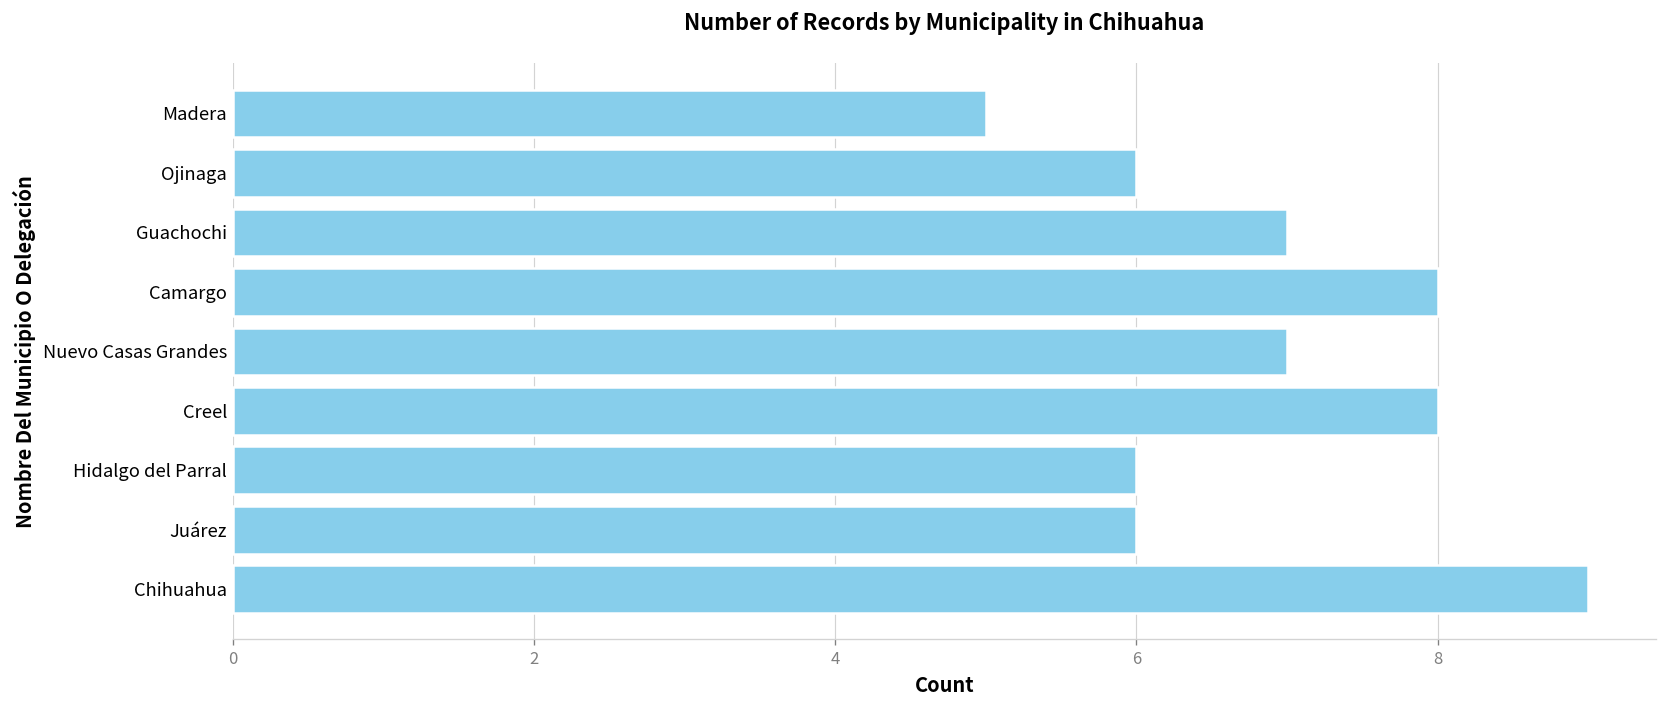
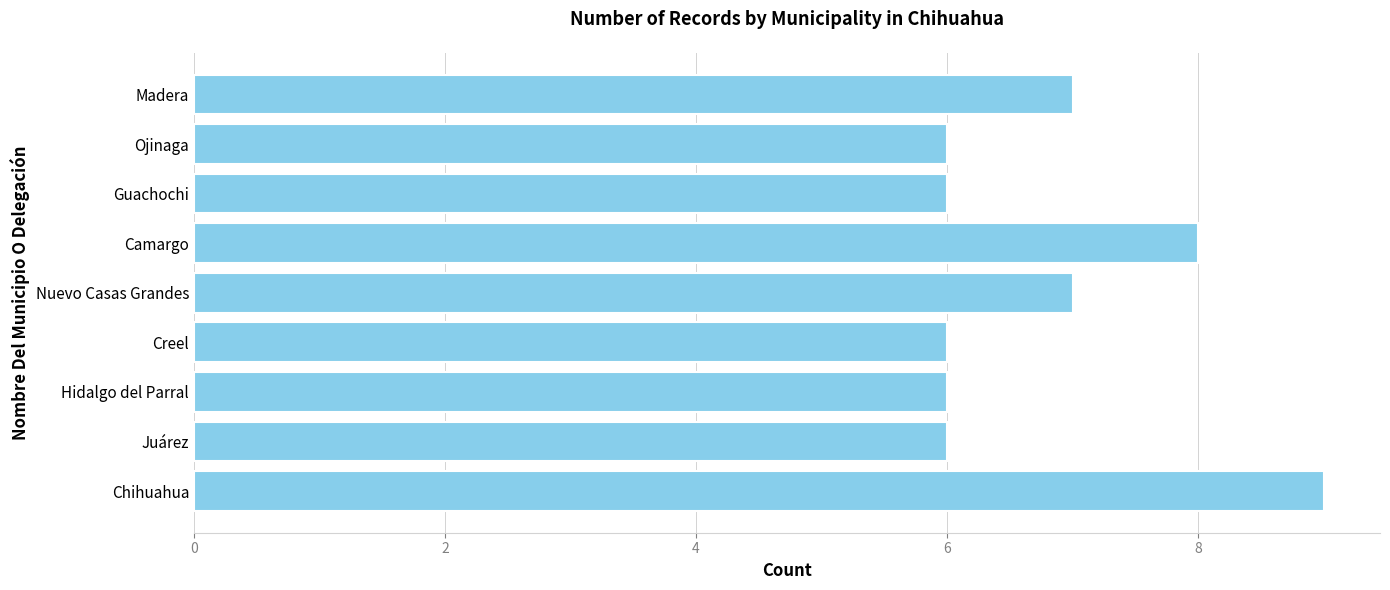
Madera: 5 -> 7
Guachochi: 7 -> 6
Creel: 8 -> 6
